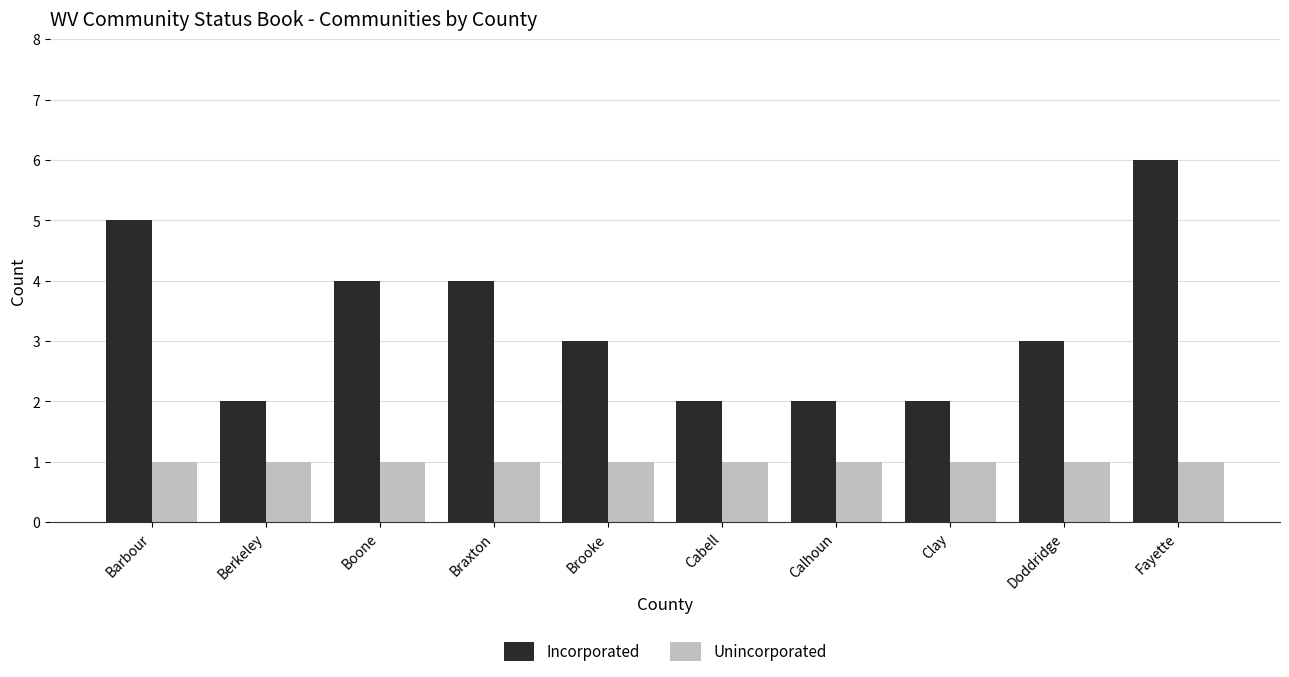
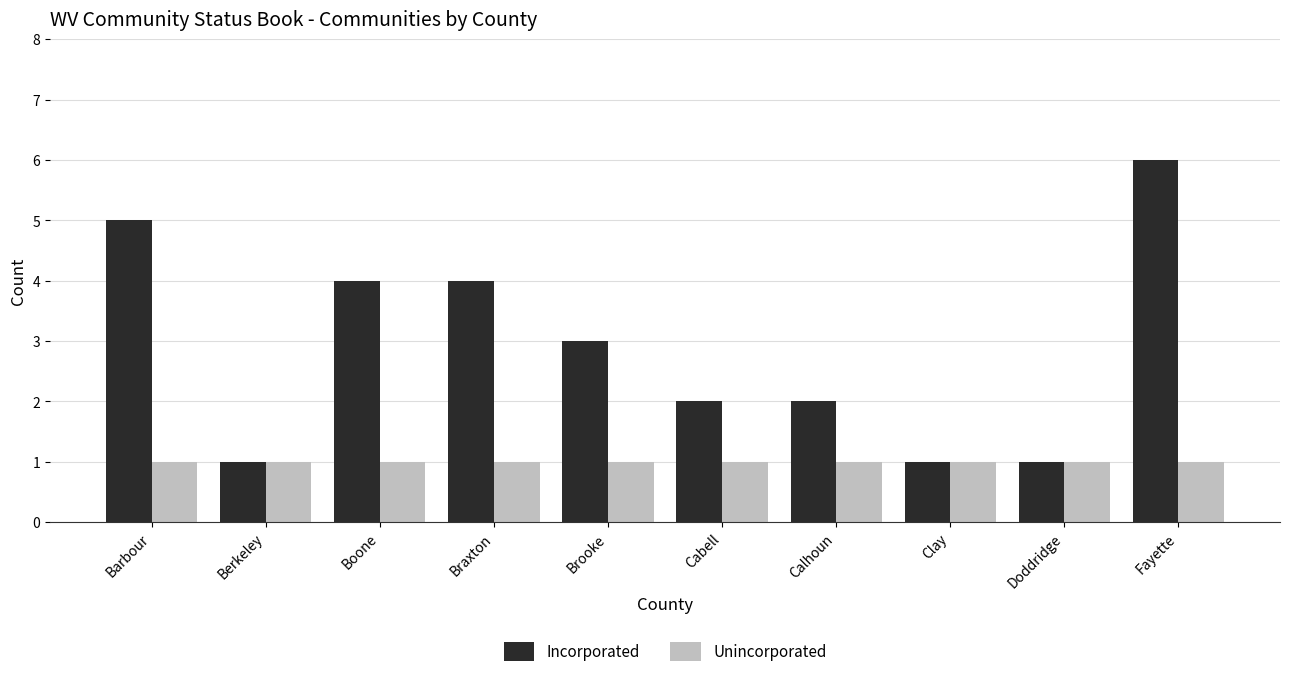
Incorporated, Berkeley: 2 -> 1
Incorporated, Clay: 2 -> 1
Incorporated, Doddridge: 3 -> 1
